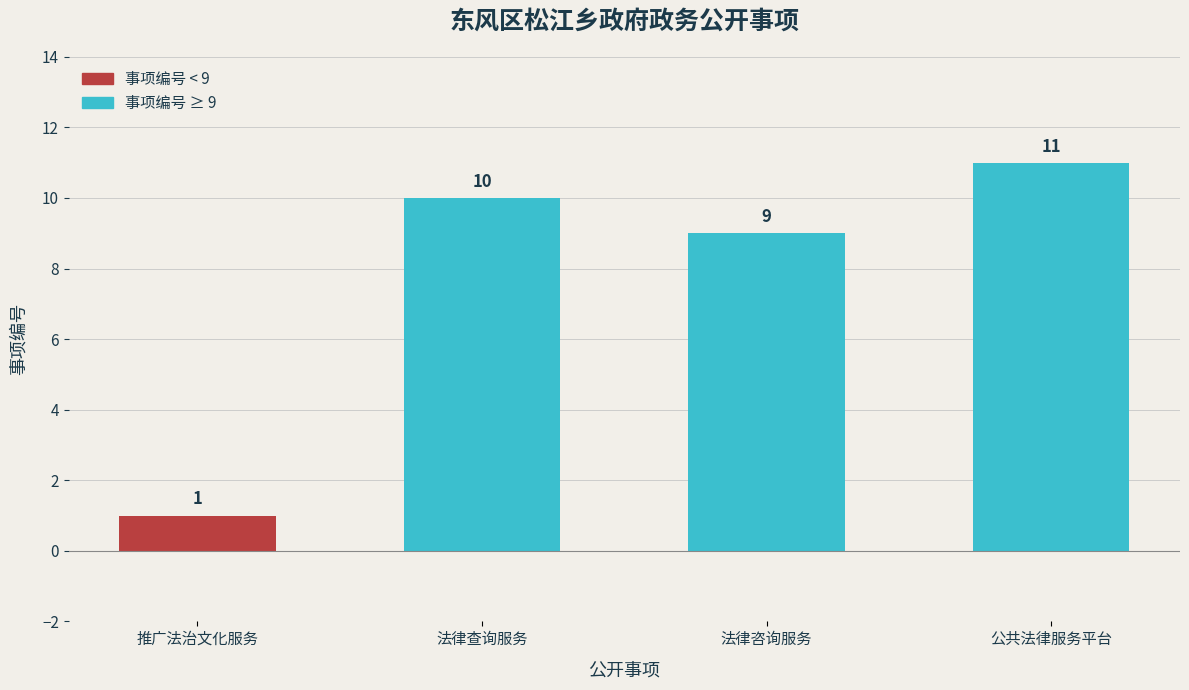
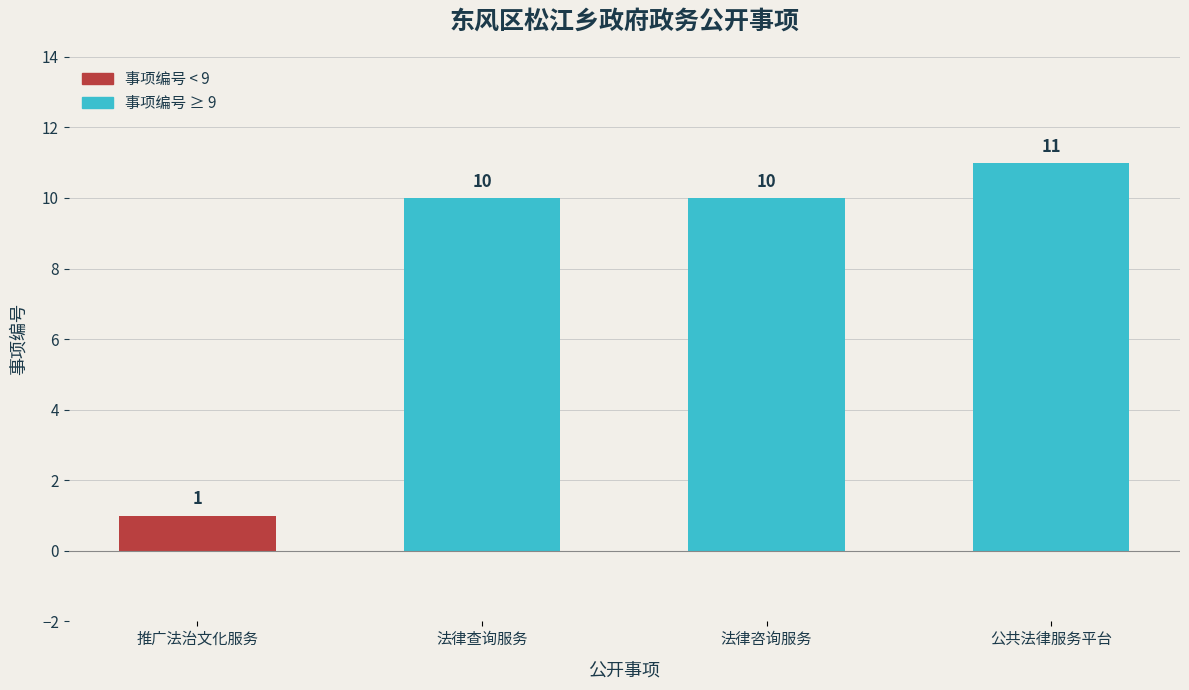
法律咨询服务: 9 -> 10
